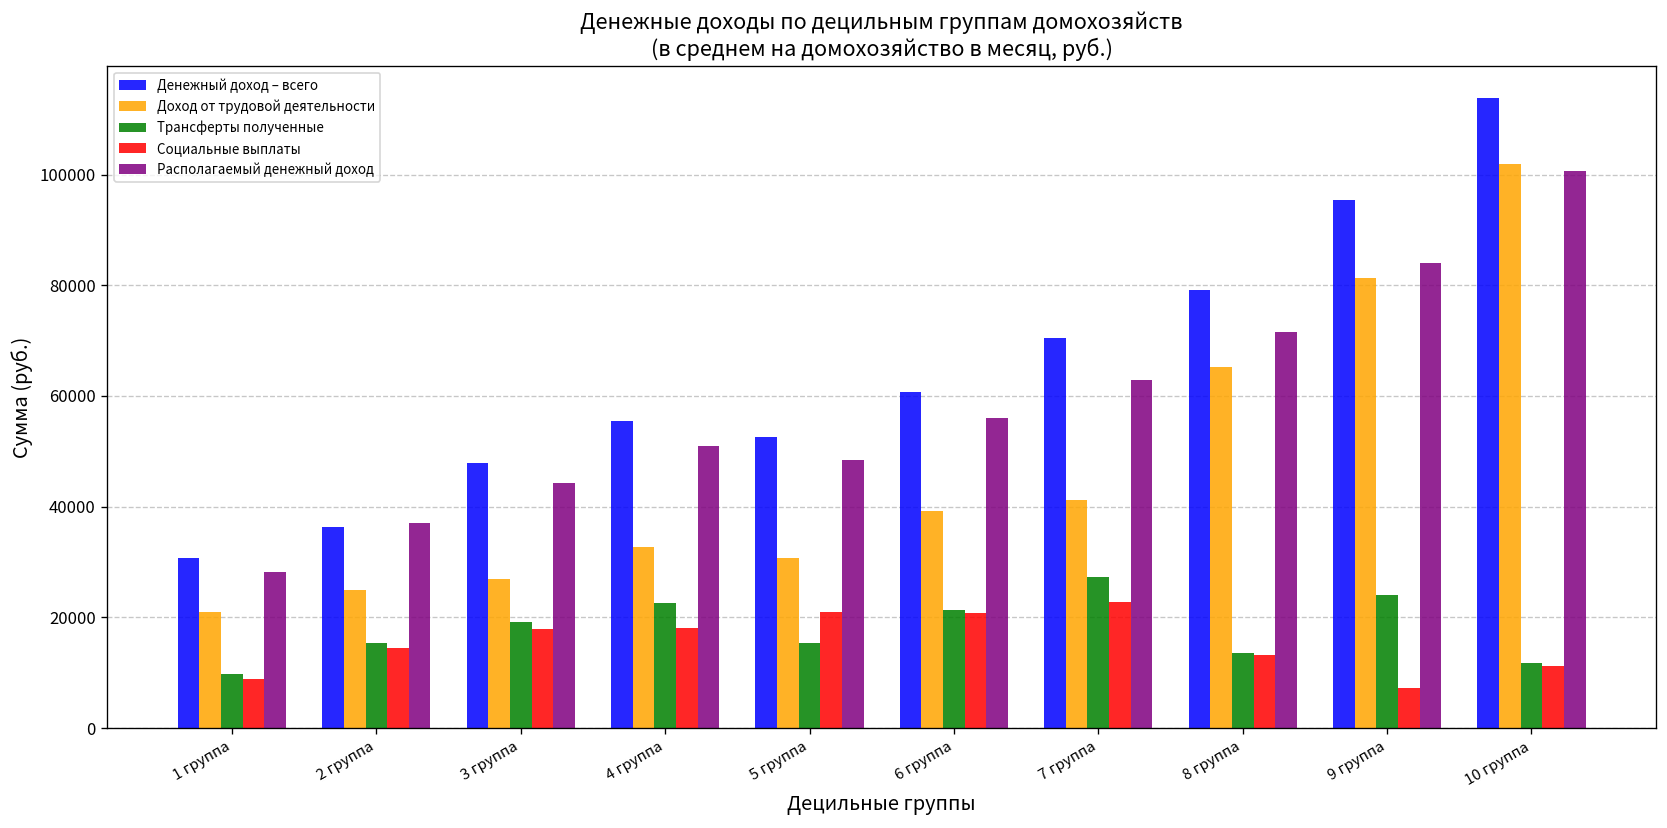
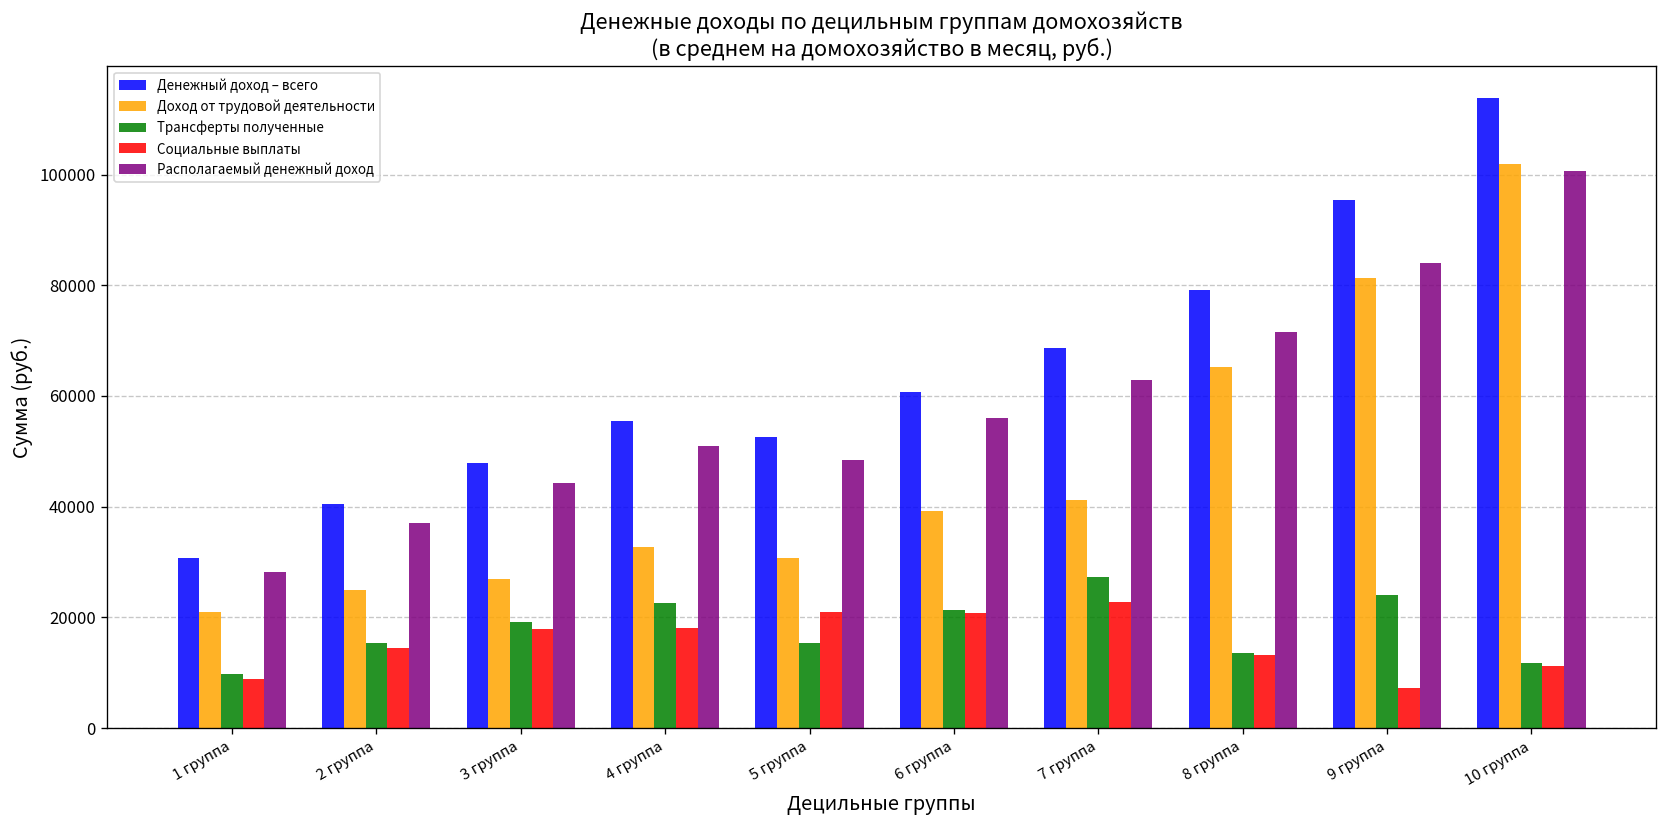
Денежный доход – всего, 2 группа: 36000 -> 40000
Денежный доход – всего, 7 группа: 70000 -> 69000
